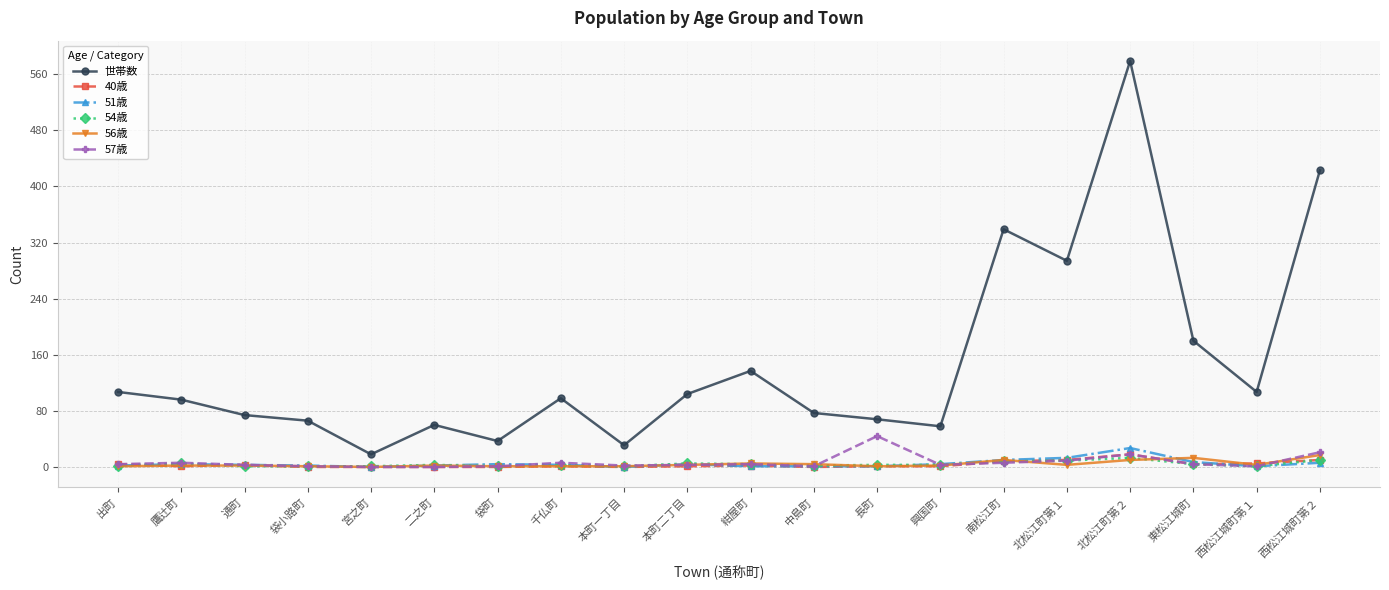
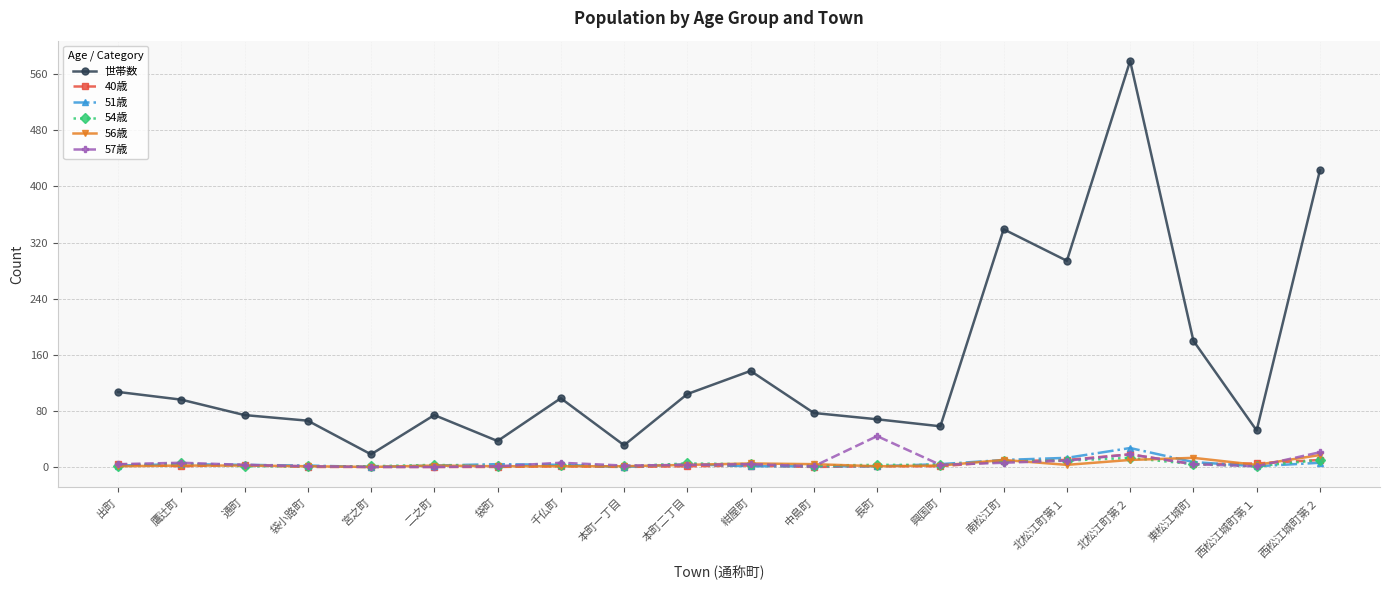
世帯数, 二之町: 60 -> 70
世帯数, 西松江城町第１: 110 -> 50
